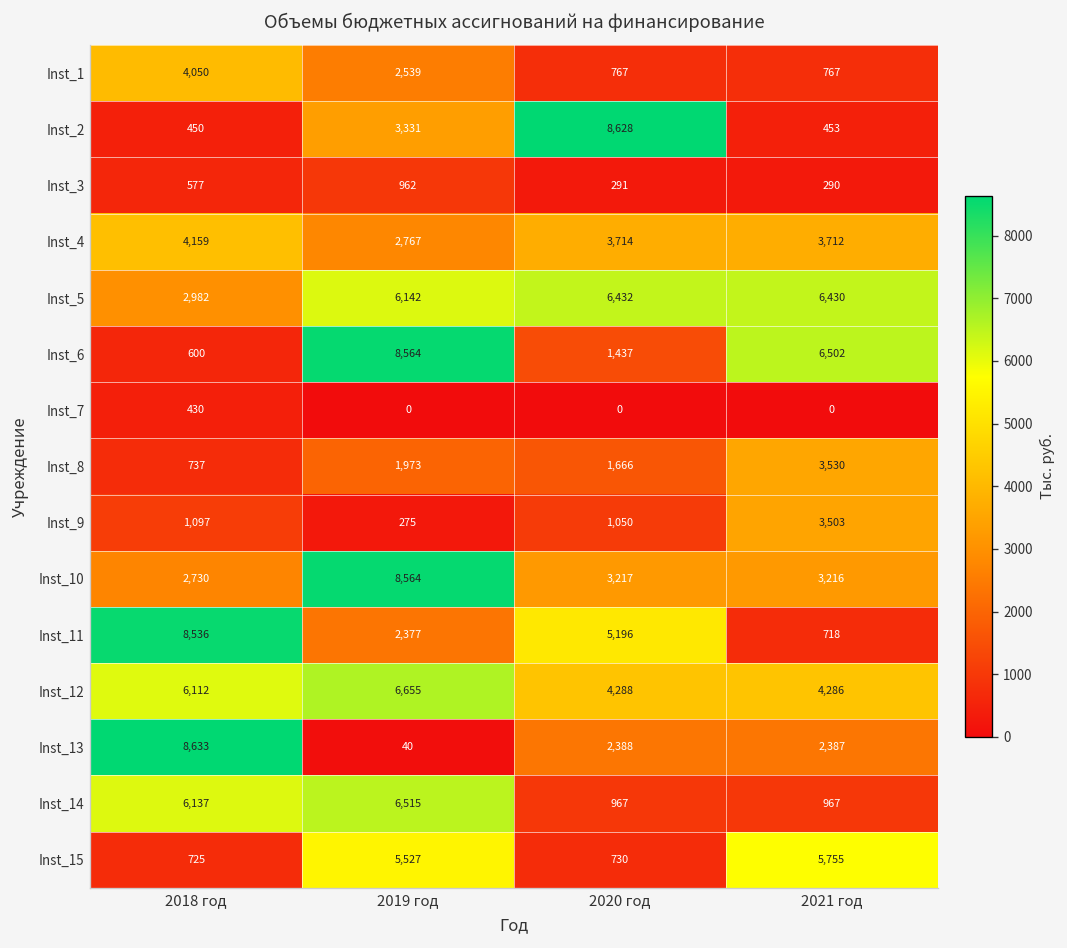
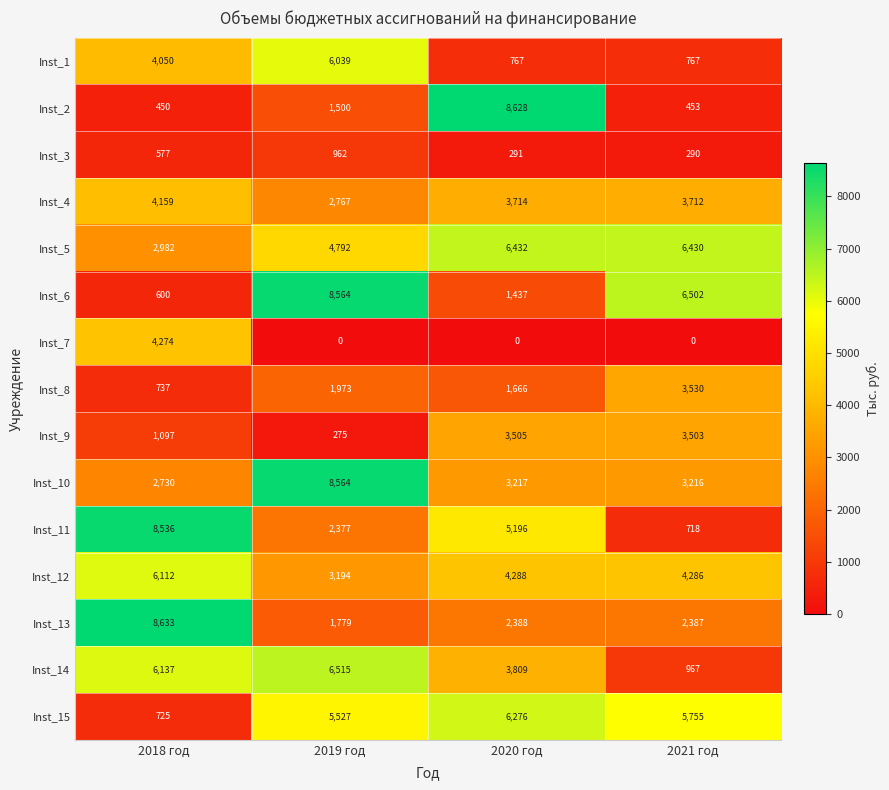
Inst_1, 2019 год: 2,539 -> 6,039
Inst_2, 2019 год: 3,331 -> 1,500
Inst_5, 2019 год: 6,142 -> 4,792
Inst_7, 2018 год: 430 -> 4,274
Inst_9, 2020 год: 1,050 -> 3,505
Inst_12, 2019 год: 6,655 -> 3,194
Inst_13, 2019 год: 40 -> 1,779
Inst_14, 2020 год: 967 -> 3,809
Inst_15, 2020 год: 730 -> 6,276
